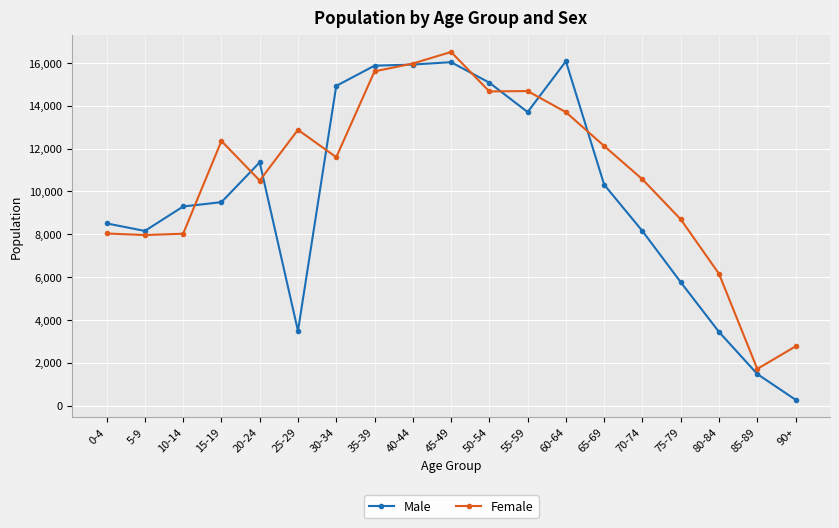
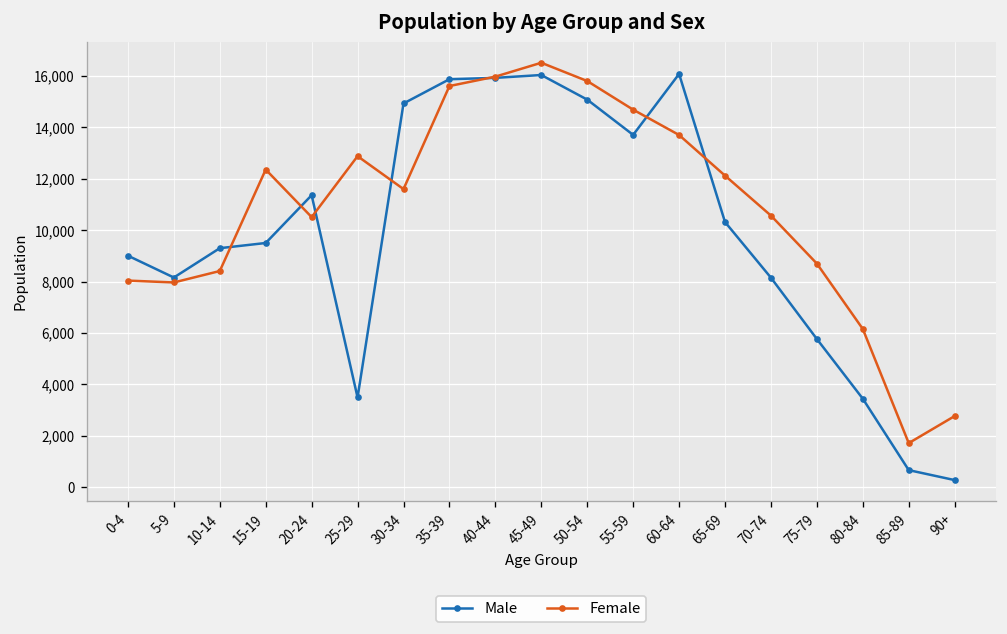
Male, 0-4: 8,500 -> 9,000
Female, 10-14: 8,000 -> 8,400
Female, 50-54: 14,700 -> 15,800
Male, 85-89: 1,500 -> 700
